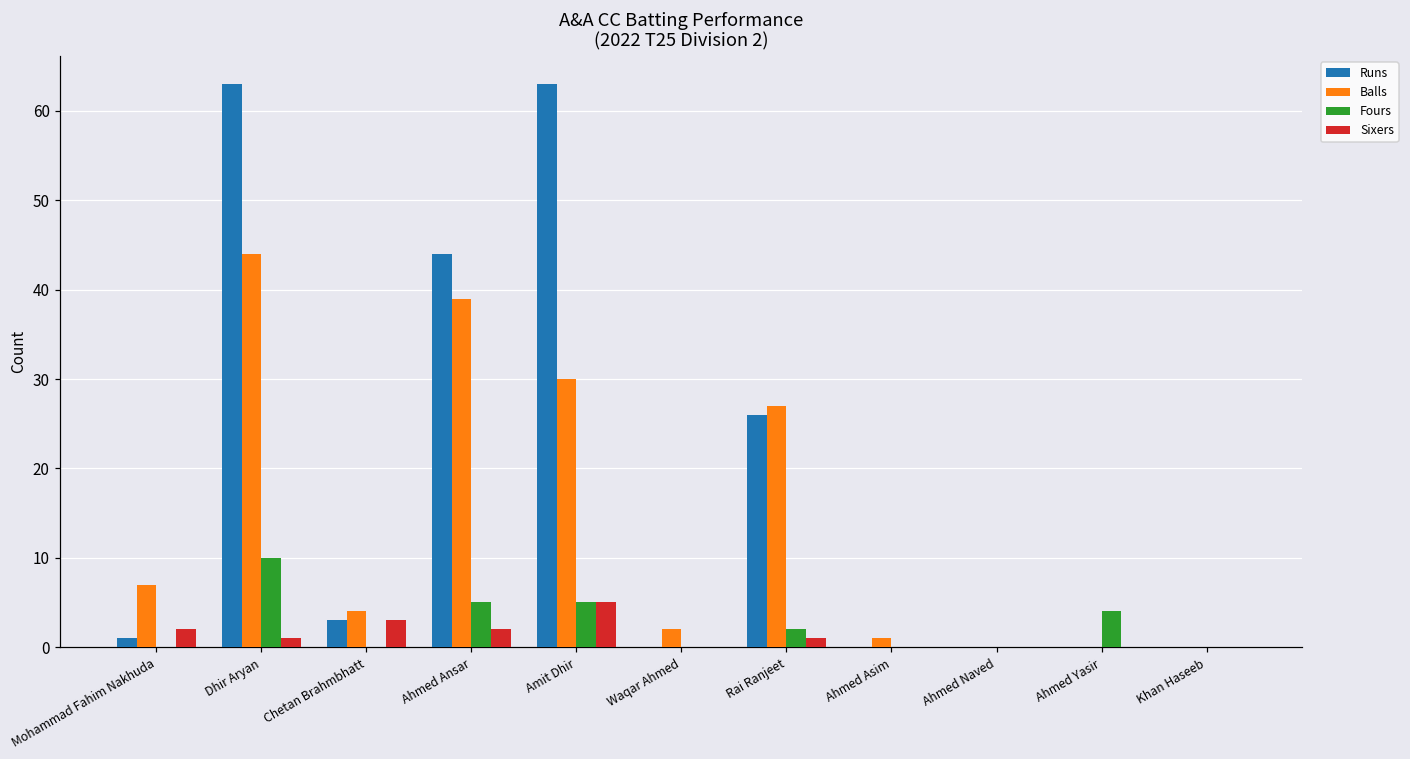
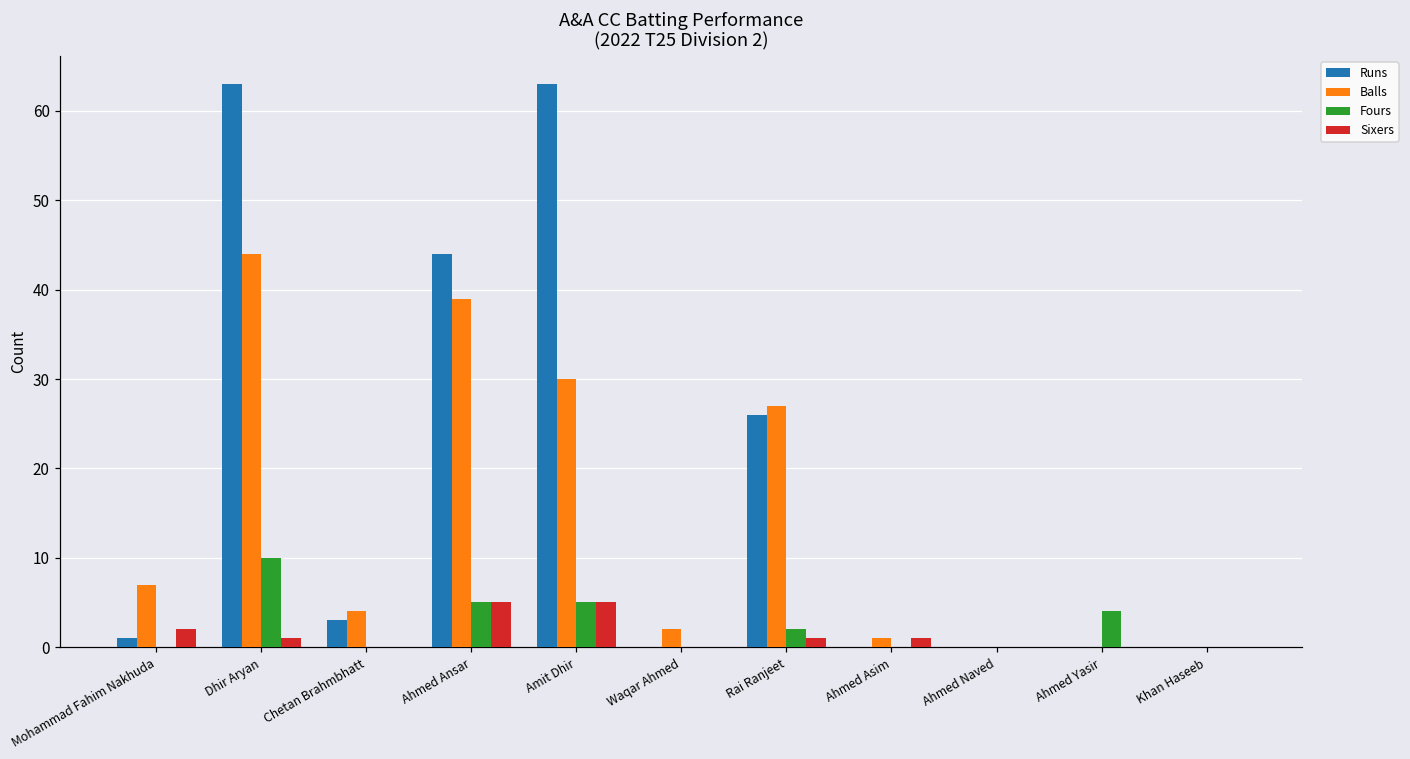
Sixers, Chetan Brahmbhatt: 3 -> 0
Sixers, Ahmed Ansar: 2 -> 5
Sixers, Ahmed Asim: 0 -> 1
